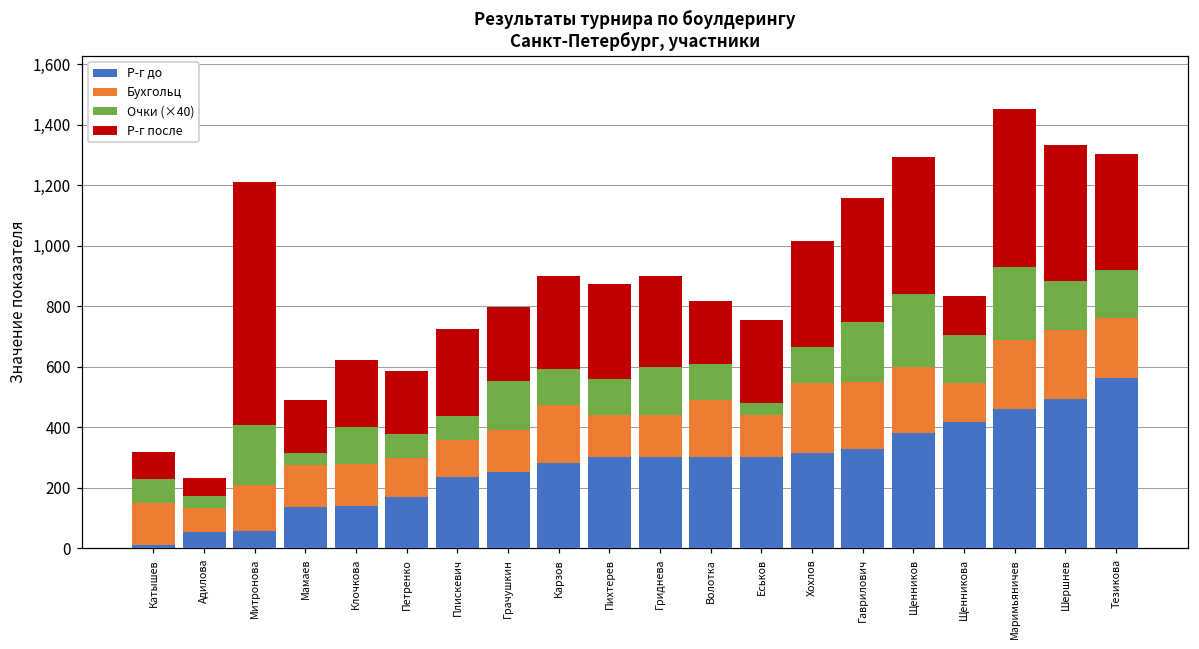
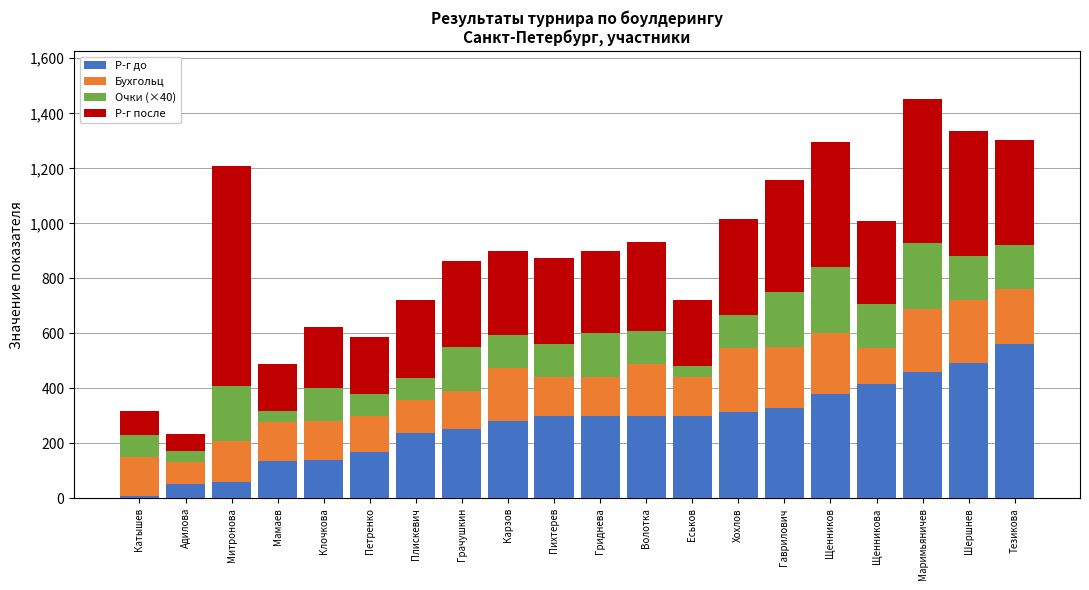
Р-г после, Грачушкин: 250 -> 310
Р-г после, Волотка: 210 -> 320
Р-г после, Еськов: 280 -> 240
Р-г после, Щенникова: 130 -> 300
